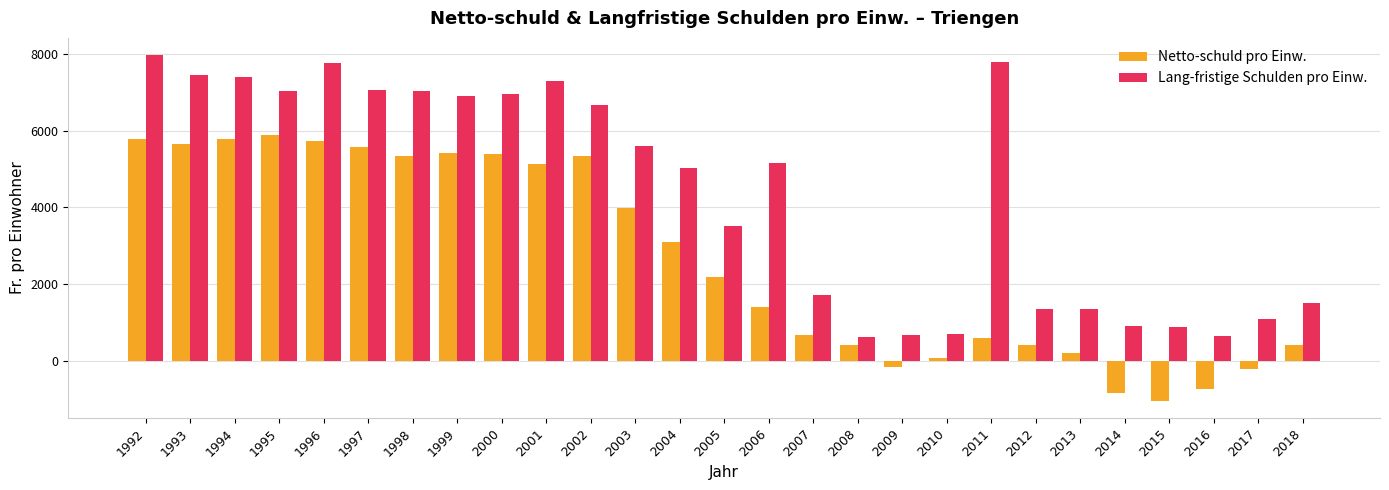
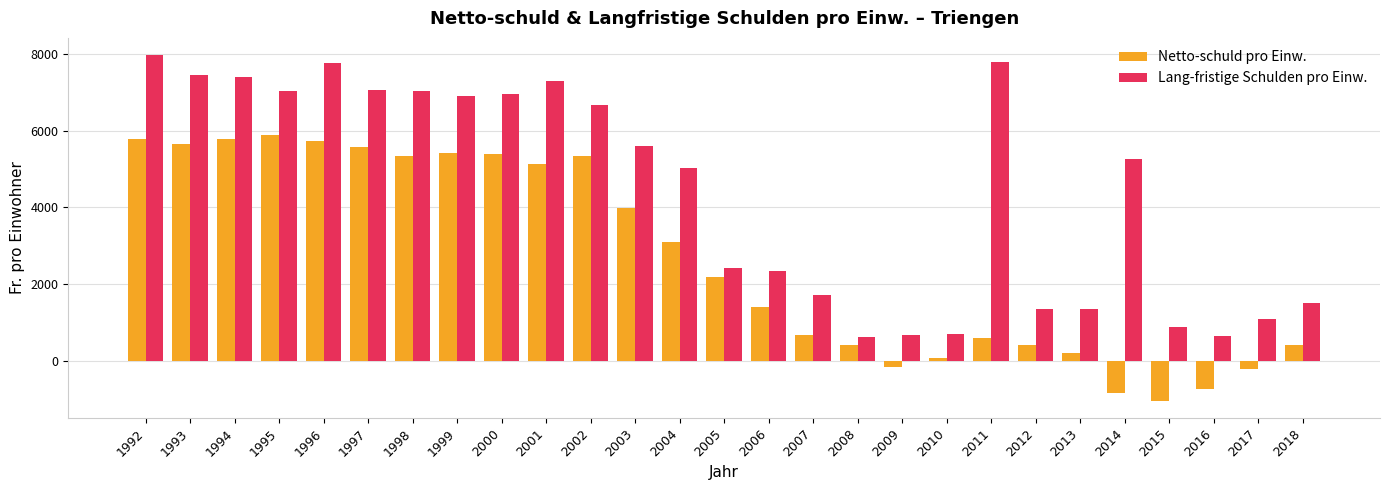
Lang-fristige Schulden pro Einw., 2005: 3500 -> 2400
Lang-fristige Schulden pro Einw., 2006: 5200 -> 2300
Lang-fristige Schulden pro Einw., 2014: 900 -> 5300
